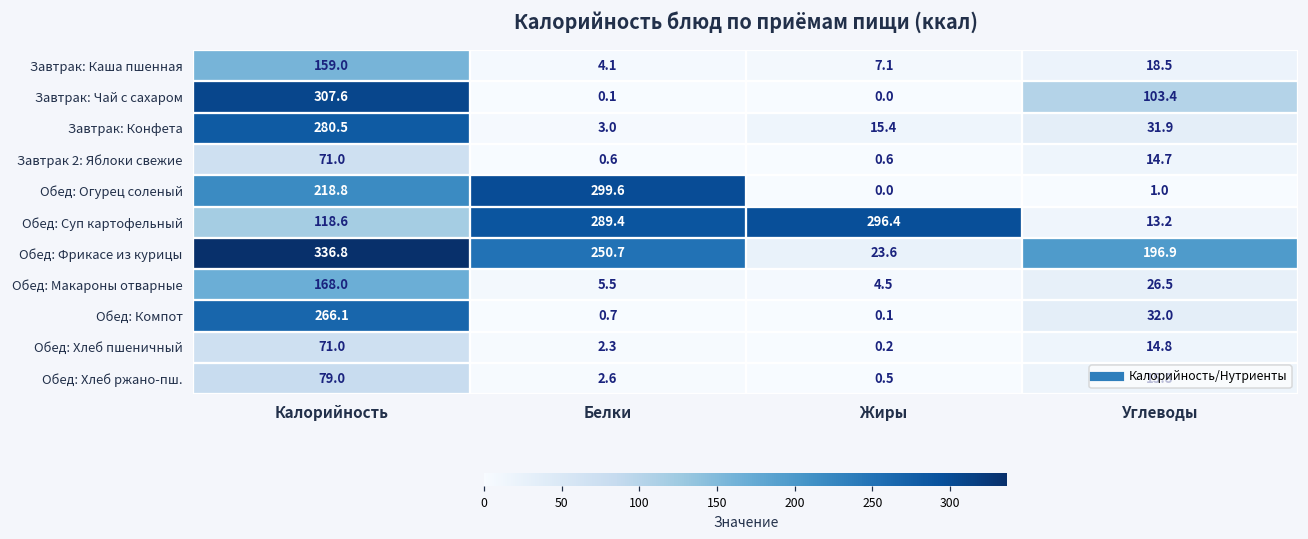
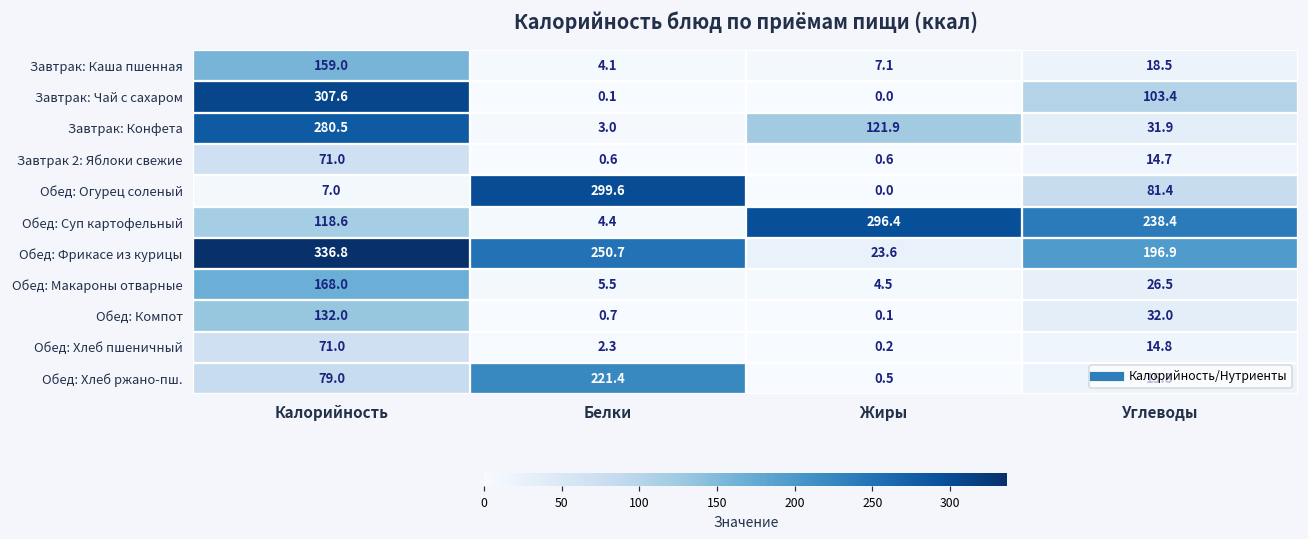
Завтрак: Конфета, Жиры: 15.4 -> 121.9
Обед: Огурец соленый, Калорийность: 218.8 -> 7.0
Обед: Огурец соленый, Углеводы: 1.0 -> 81.4
Обед: Суп картофельный, Белки: 289.4 -> 4.4
Обед: Суп картофельный, Углеводы: 13.2 -> 238.4
Обед: Компот, Калорийность: 266.1 -> 132.0
Обед: Хлеб ржано-пш., Белки: 2.6 -> 221.4
